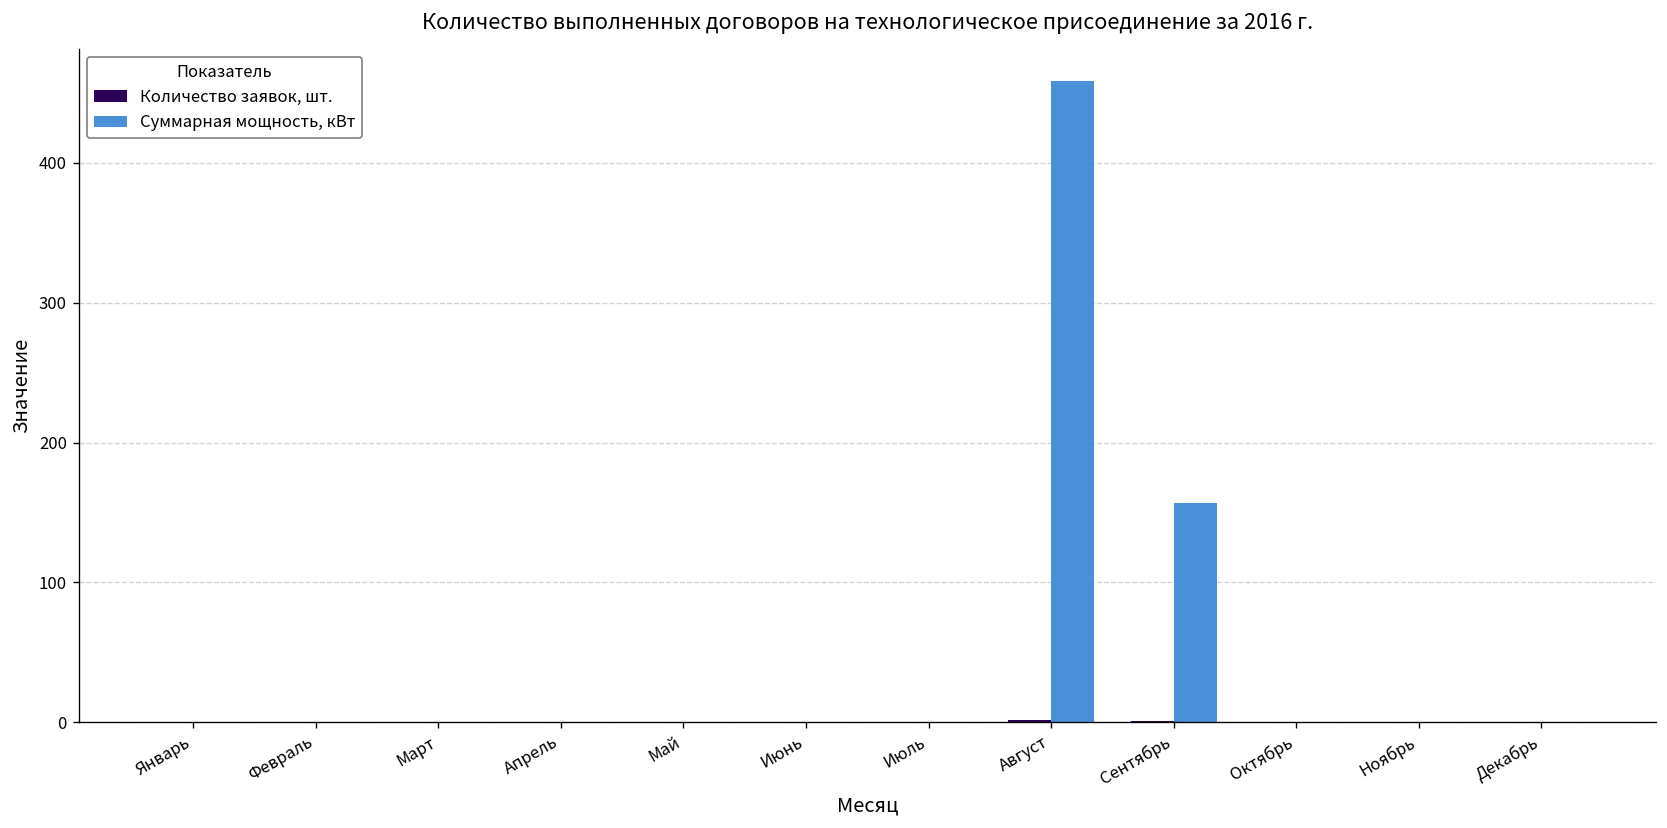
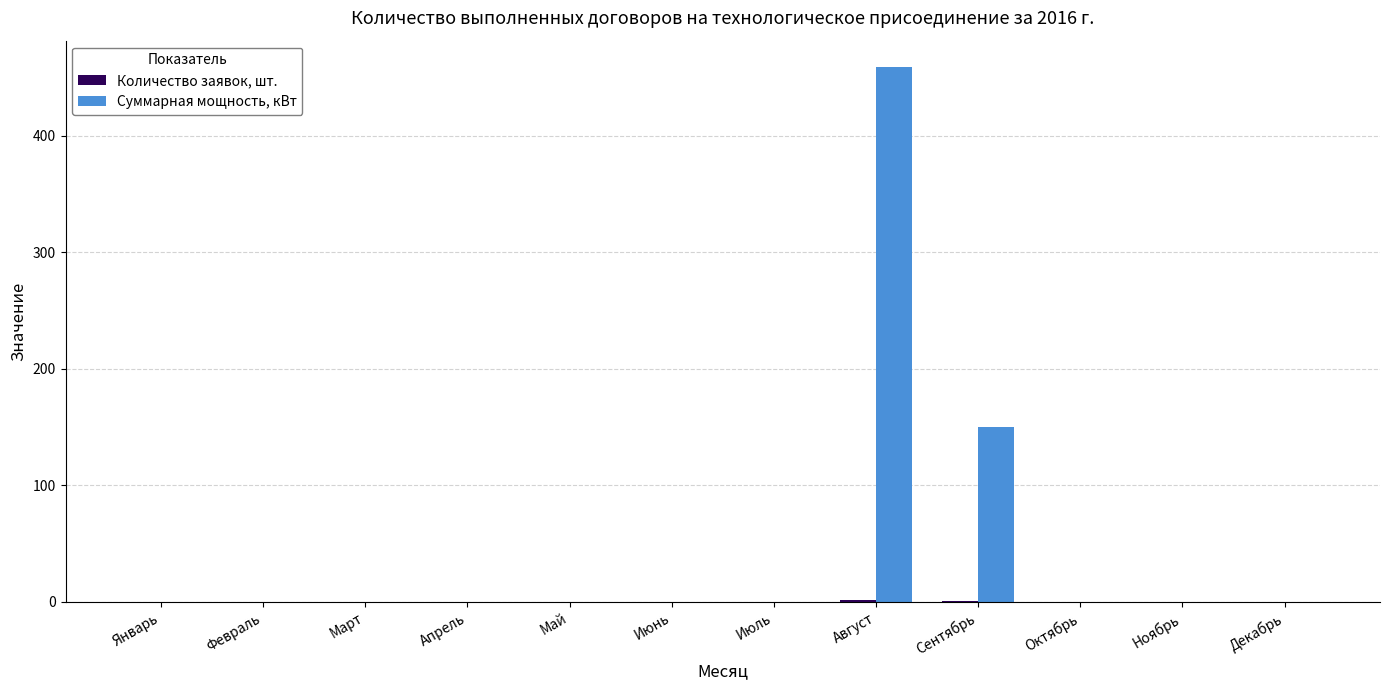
Суммарная мощность, кВт, Сентябрь: 157 -> 150
